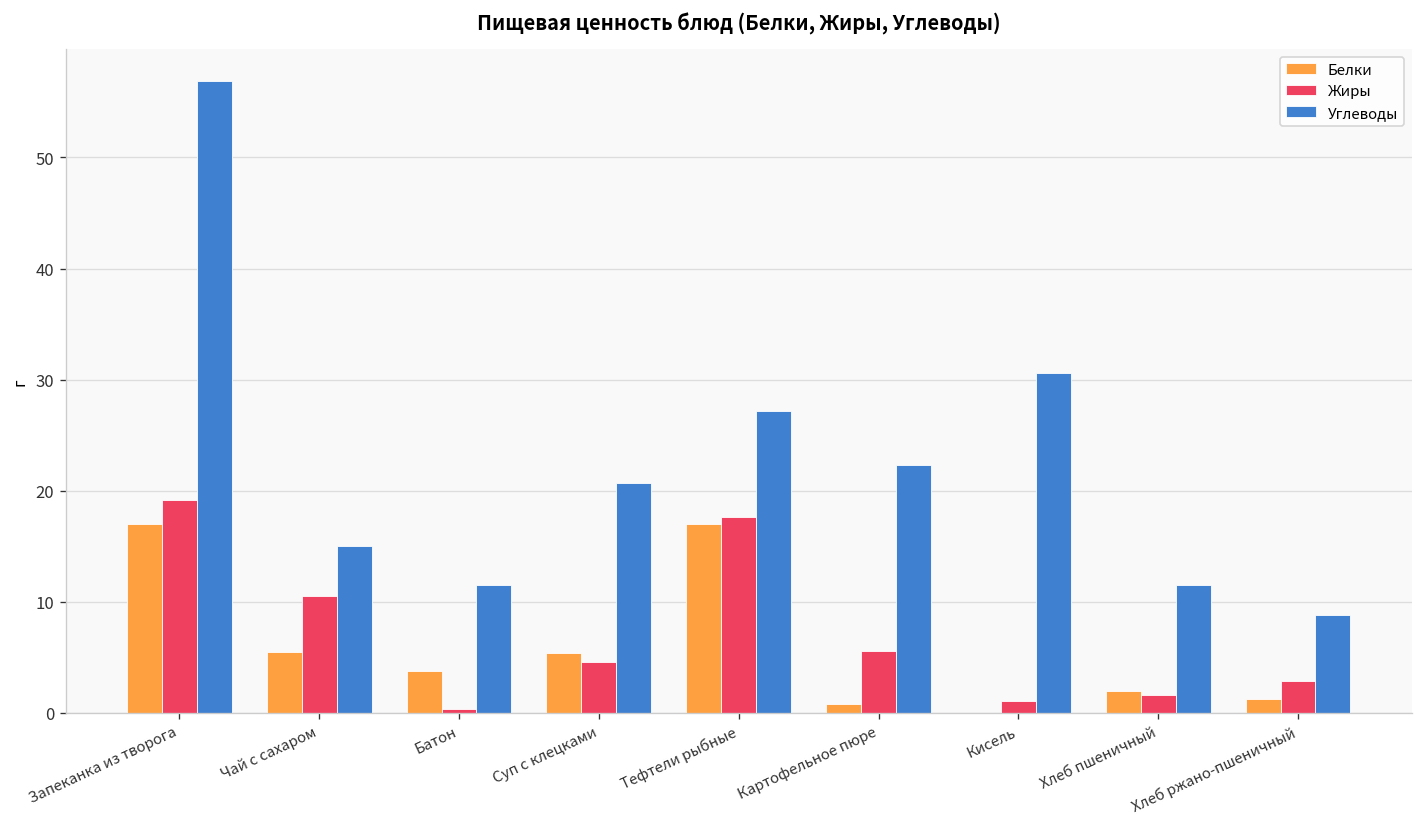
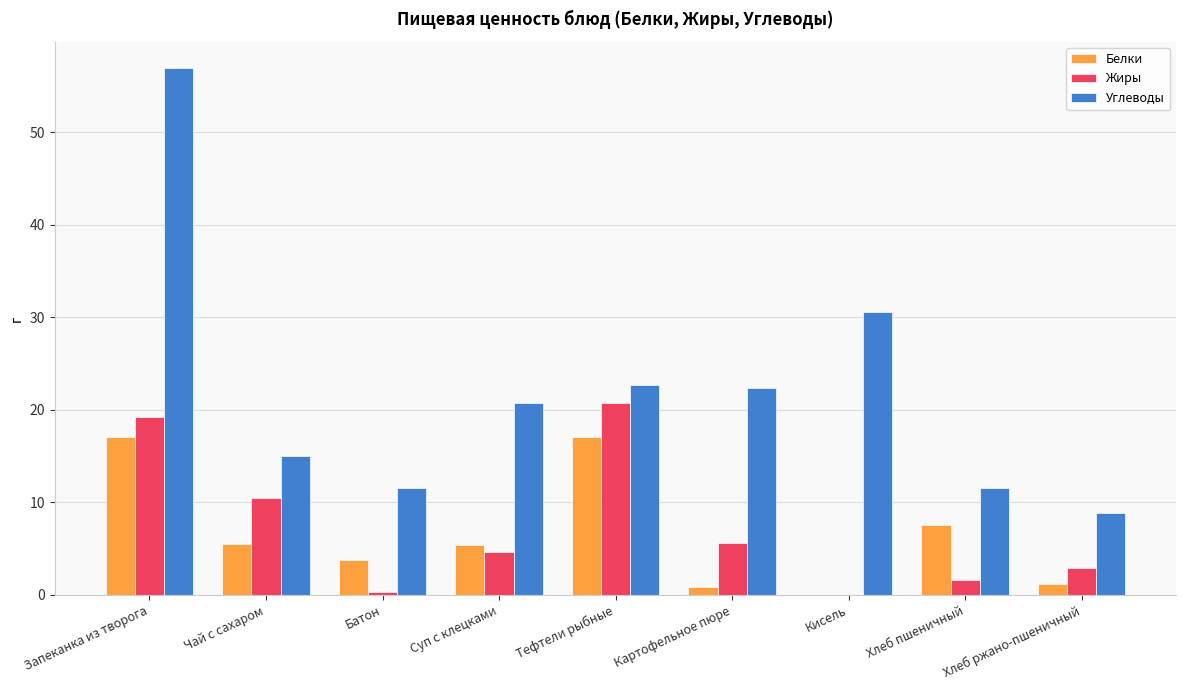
Жиры, Тефтели рыбные: 18 -> 21
Углеводы, Тефтели рыбные: 27 -> 23
Жиры, Кисель: 1 -> 0
Белки, Хлеб пшеничный: 2 -> 8
